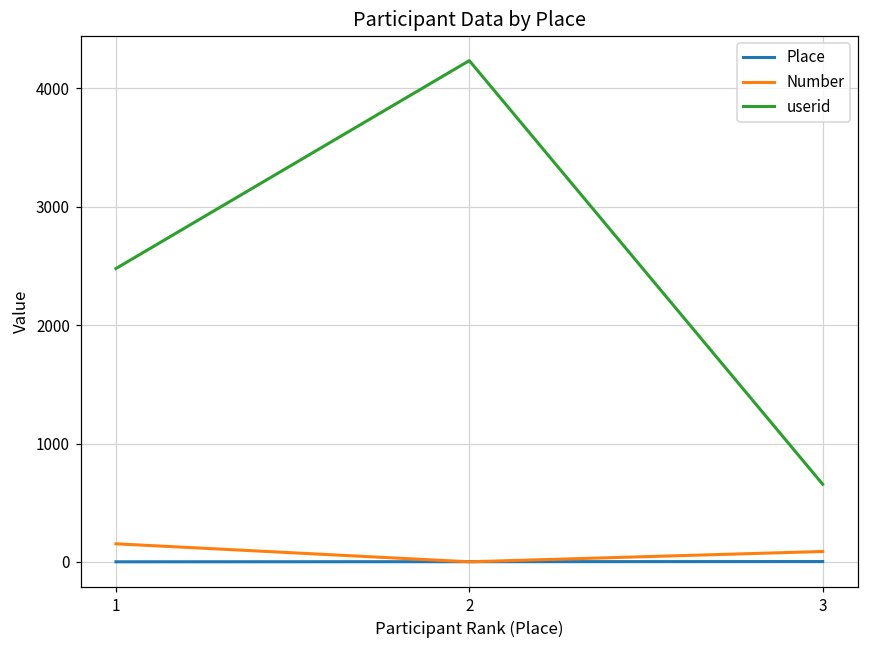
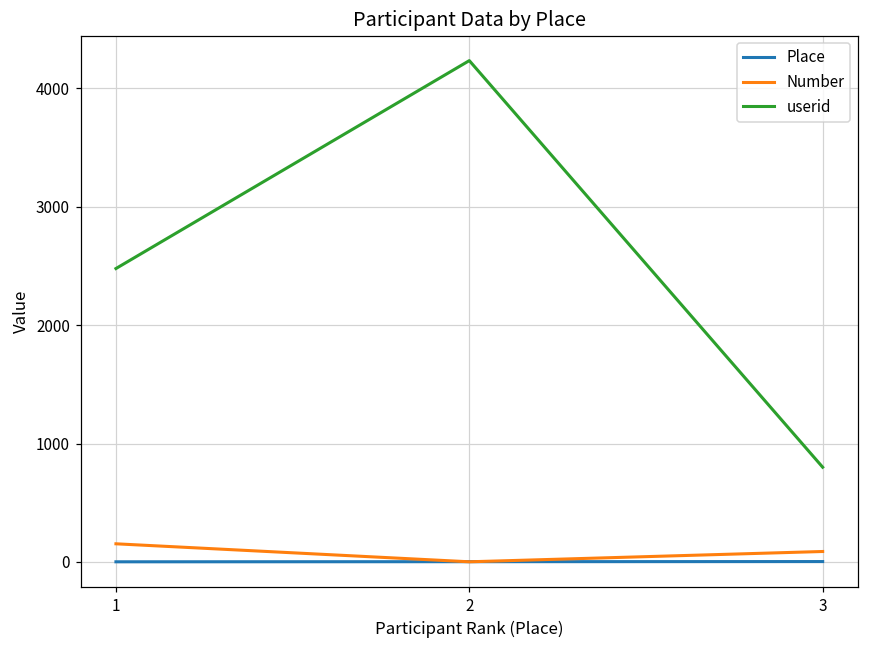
userid, 3: 660 -> 800
